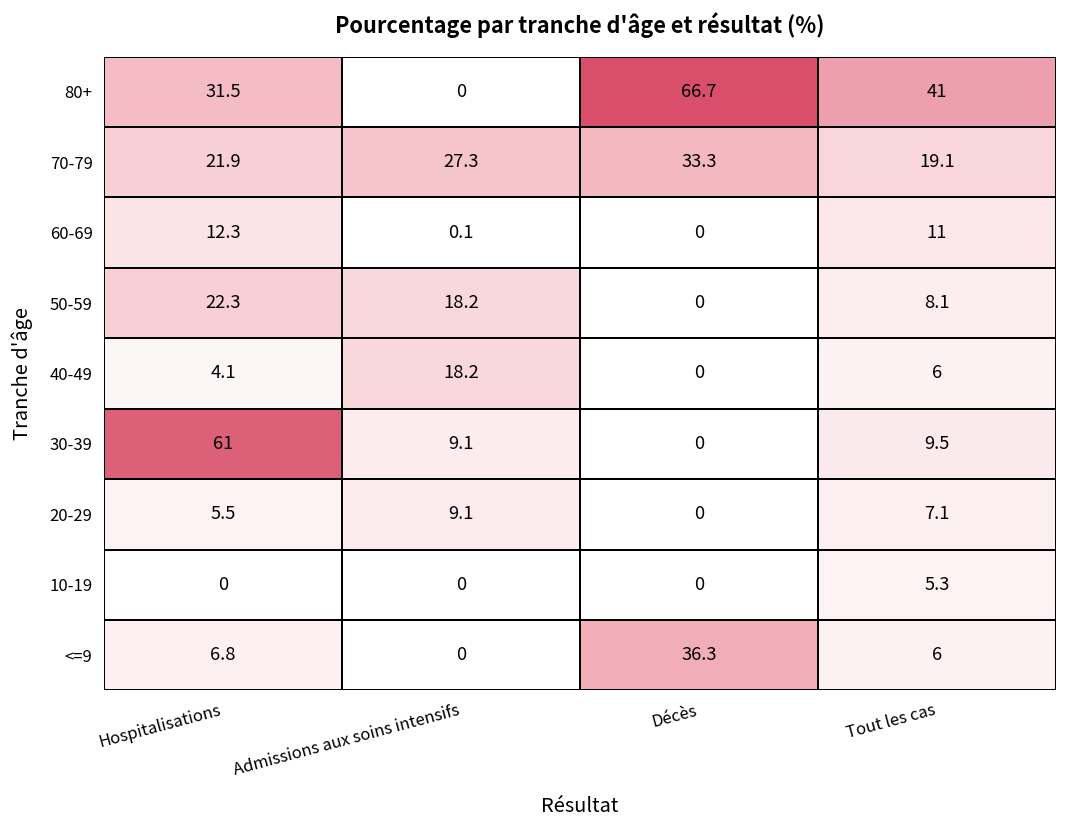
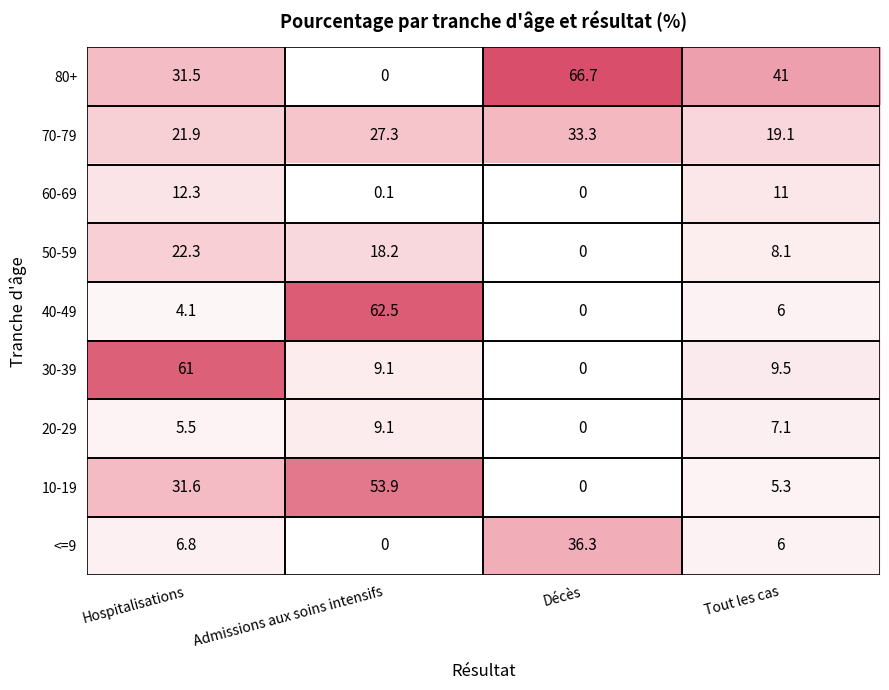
40-49, Admissions aux soins intensifs: 18.2 -> 62.5
10-19, Hospitalisations: 0 -> 31.6
10-19, Admissions aux soins intensifs: 0 -> 53.9
